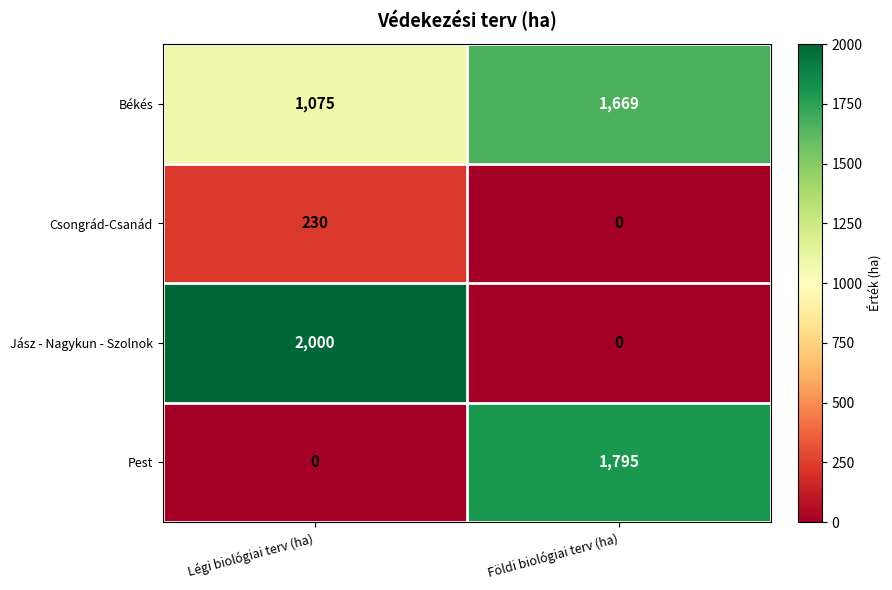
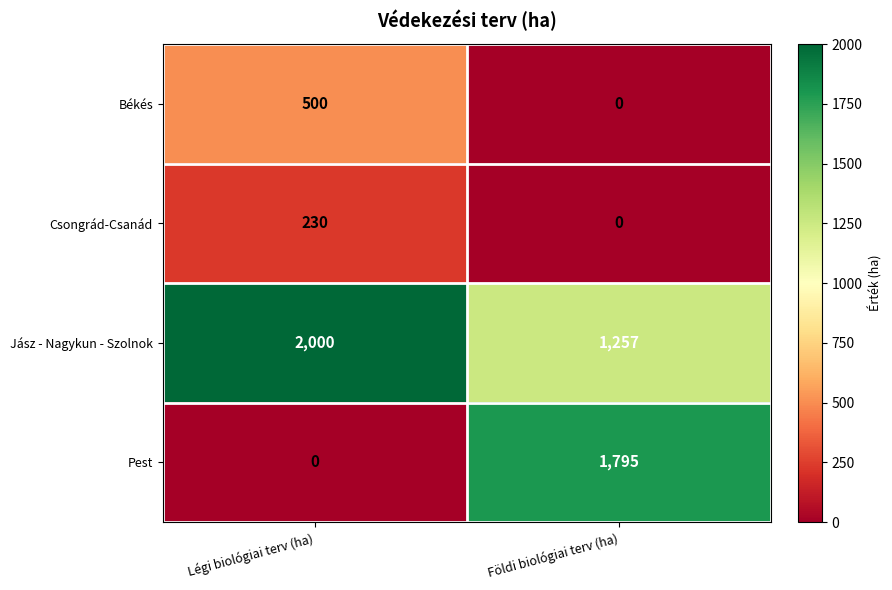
Békés, Légi biológiai terv (ha): 1,075 -> 500
Békés, Földi biológiai terv (ha): 1,669 -> 0
Jász - Nagykun - Szolnok, Földi biológiai terv (ha): 0 -> 1,257
